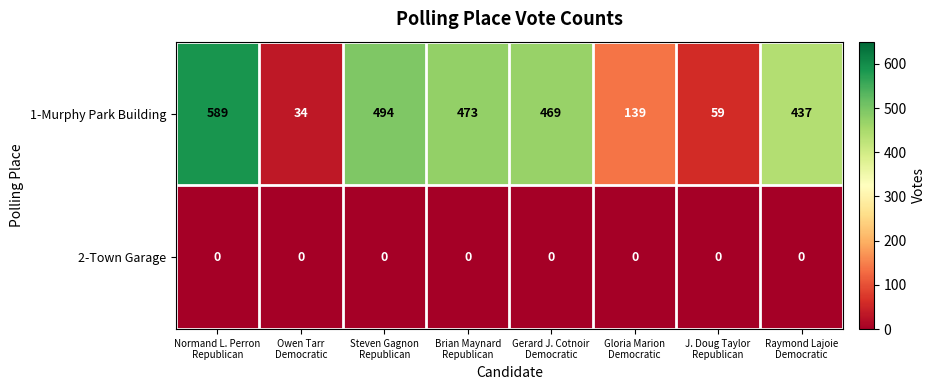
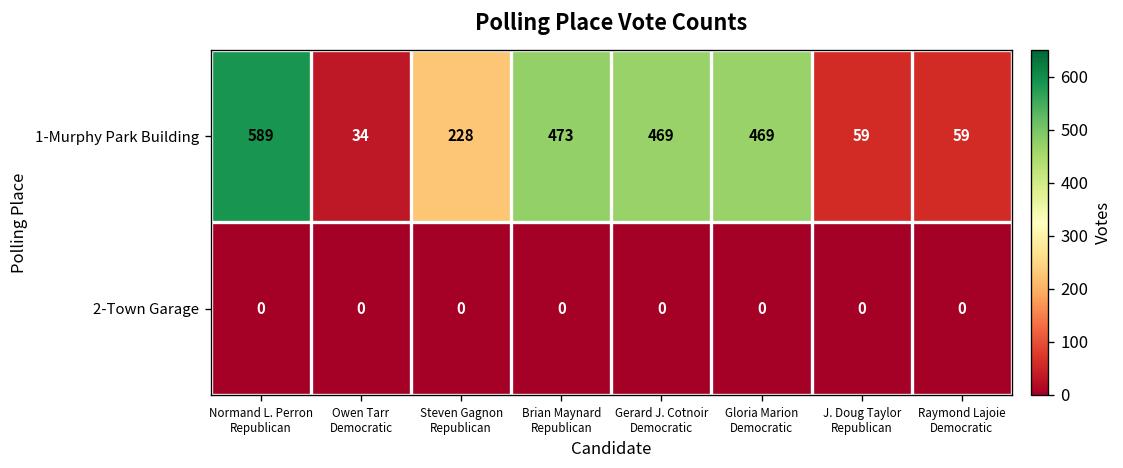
1-Murphy Park Building, Steven Gagnon Republican: 494 -> 228
1-Murphy Park Building, Gloria Marion Democratic: 139 -> 469
1-Murphy Park Building, Raymond Lajoie Democratic: 437 -> 59
